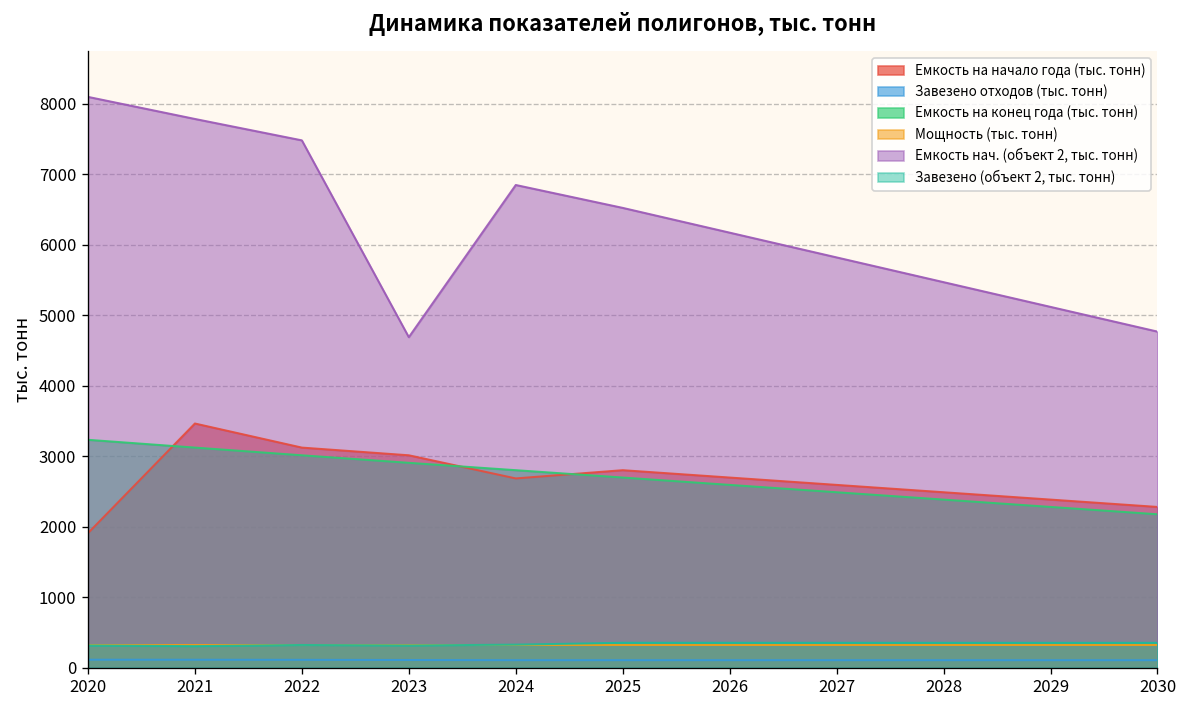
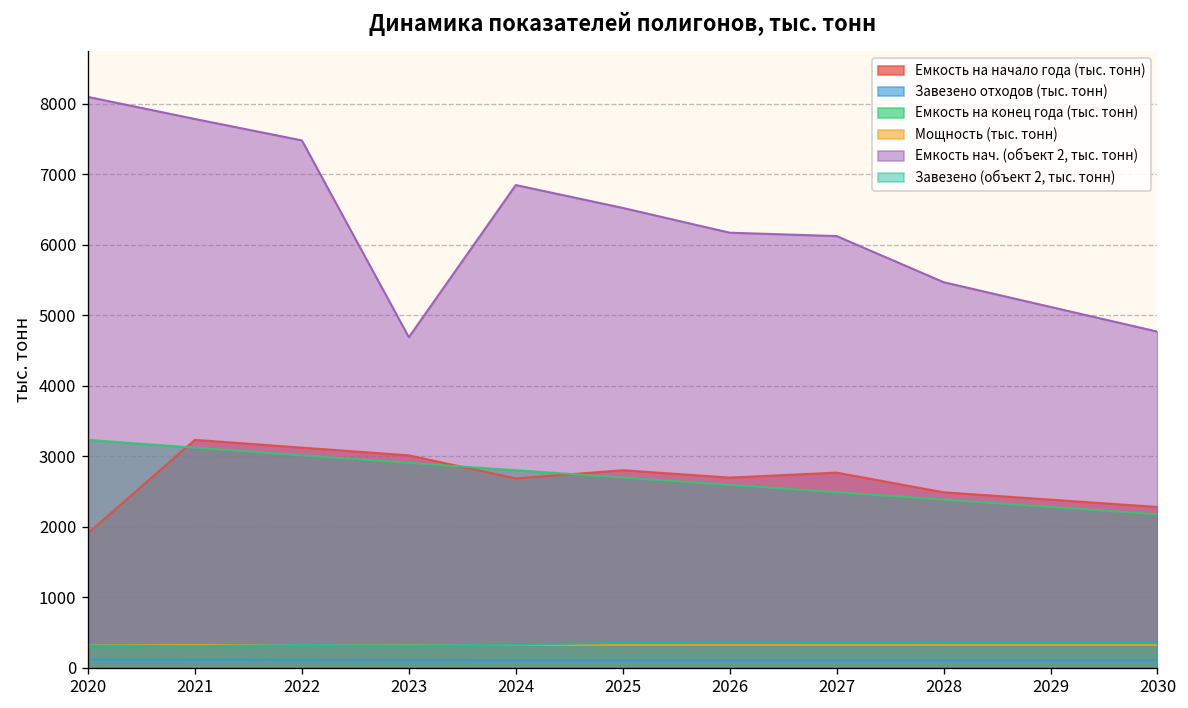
Емкость на начало года (тыс. тонн), 2021: 3500 -> 3200
Емкость на начало года (тыс. тонн), 2027: 2600 -> 2800
Емкость нач. (объект 2, тыс. тонн), 2027: 5800 -> 6100
